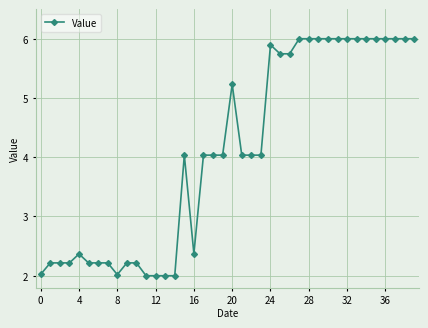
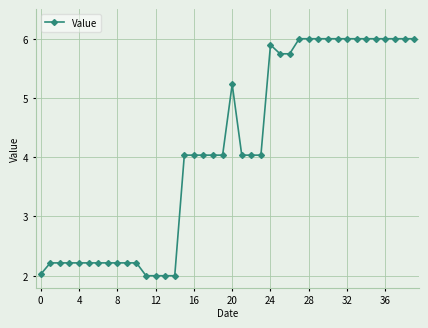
4: 2.4 -> 2.2
8: 2.0 -> 2.2
16: 2.4 -> 4.0
